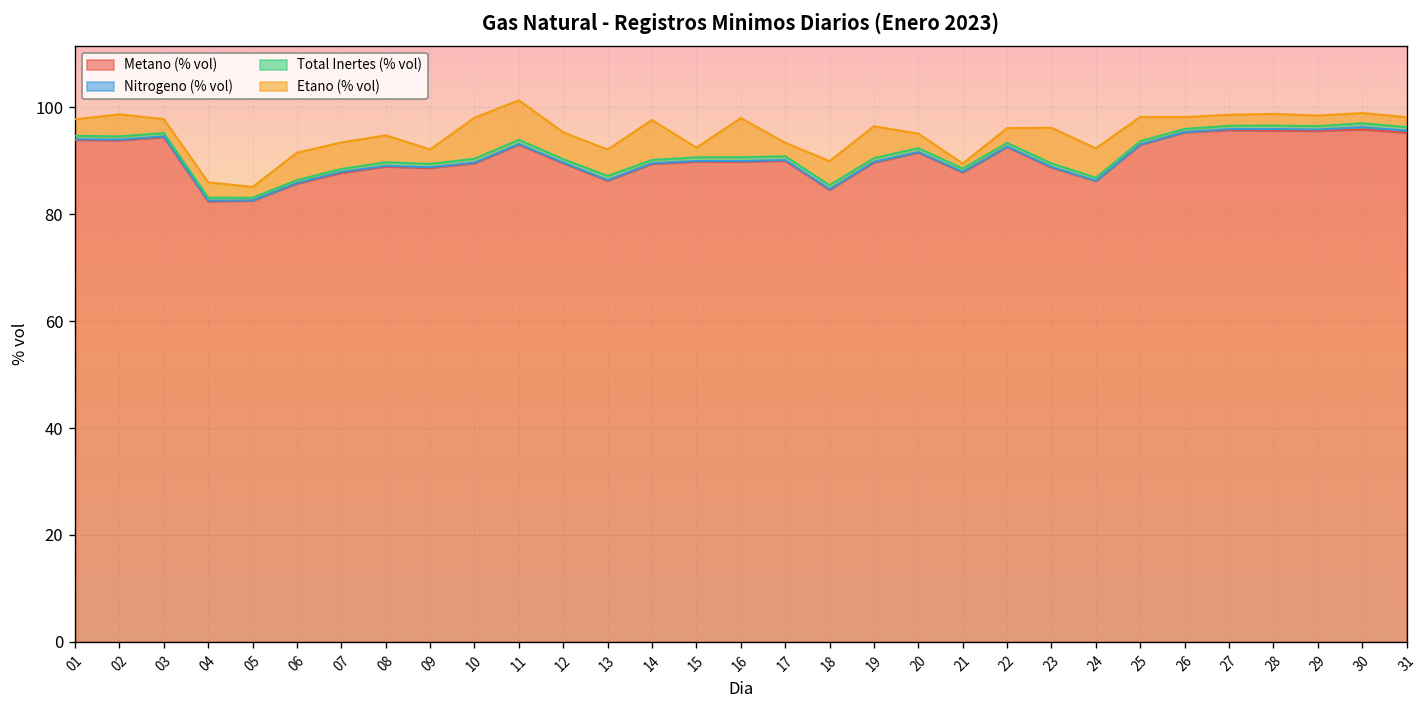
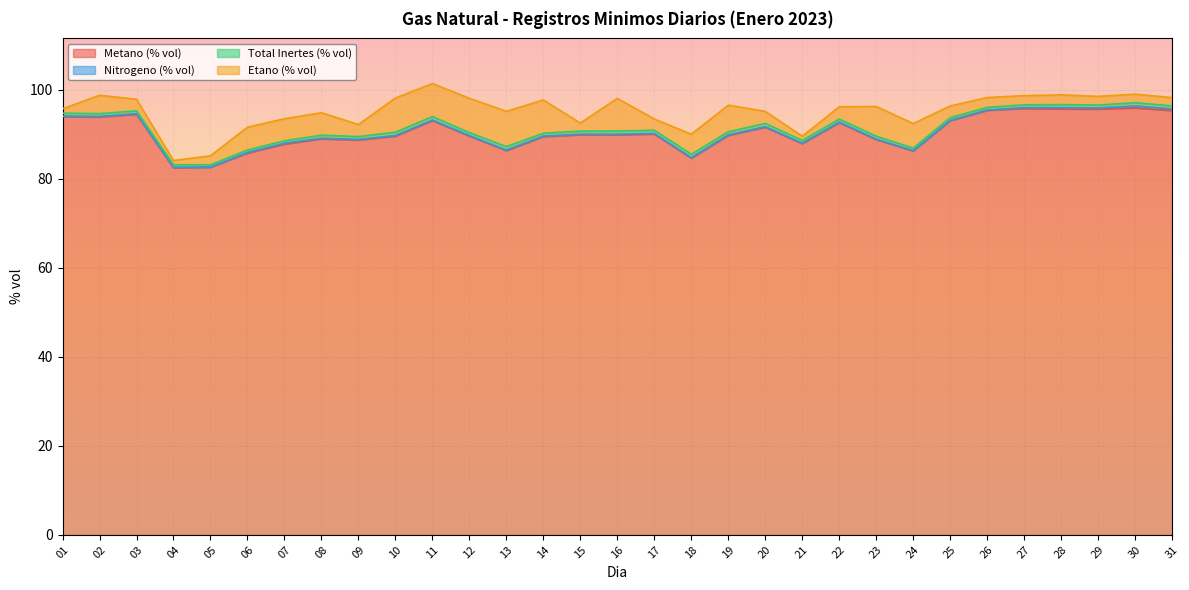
Etano (% vol), 01: 3 -> 1
Etano (% vol), 04: 3 -> 1
Etano (% vol), 12: 5 -> 8
Etano (% vol), 13: 5 -> 8
Etano (% vol), 25: 5 -> 3
